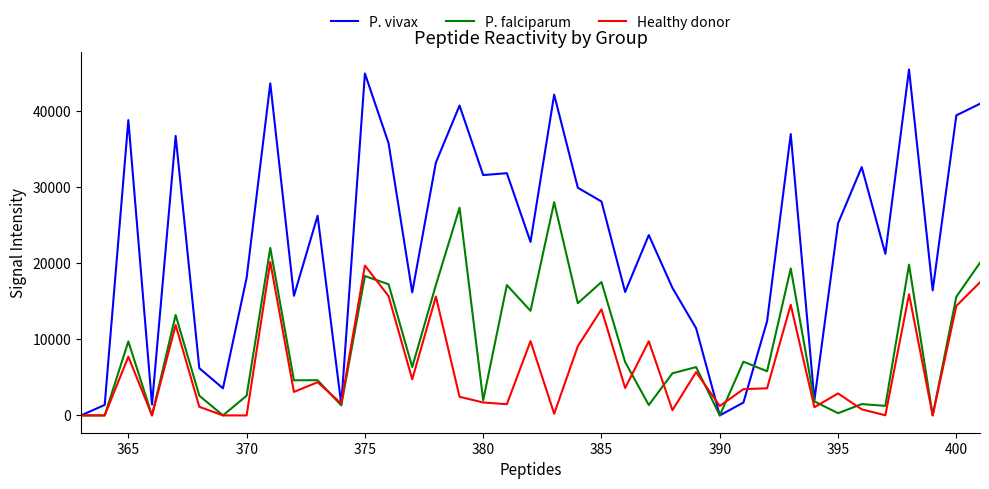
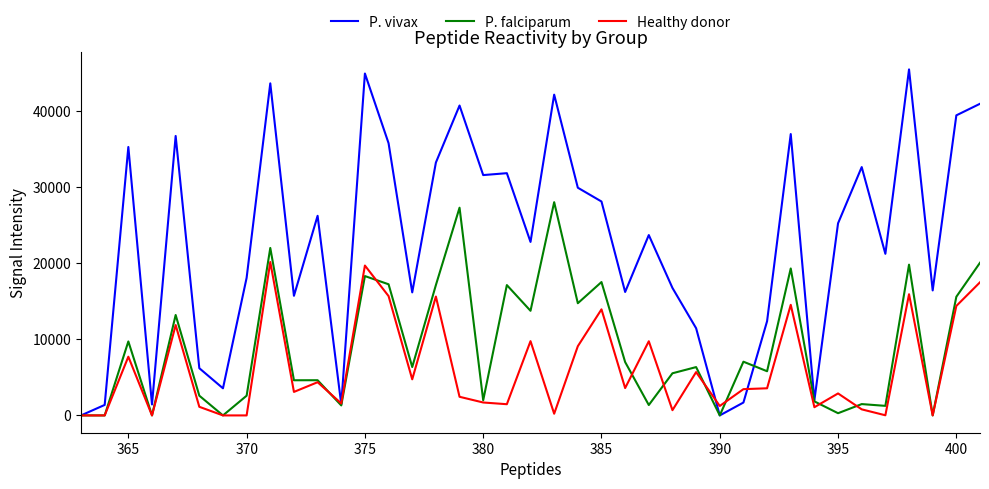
P. vivax, 365: 39000 -> 35000
